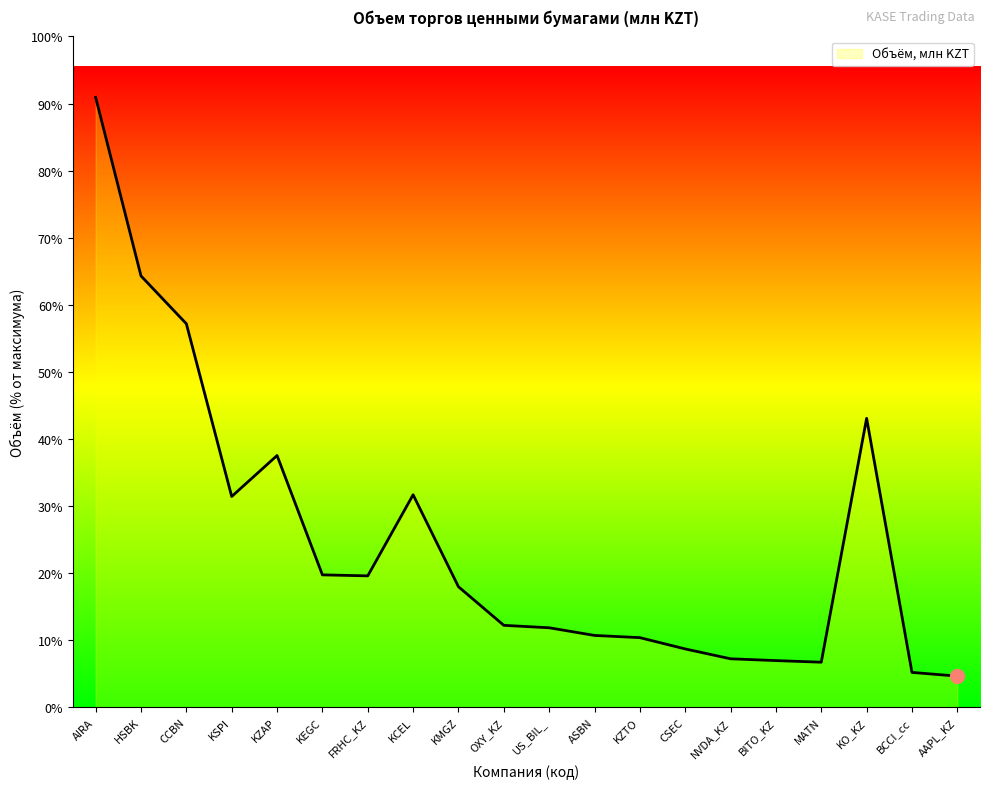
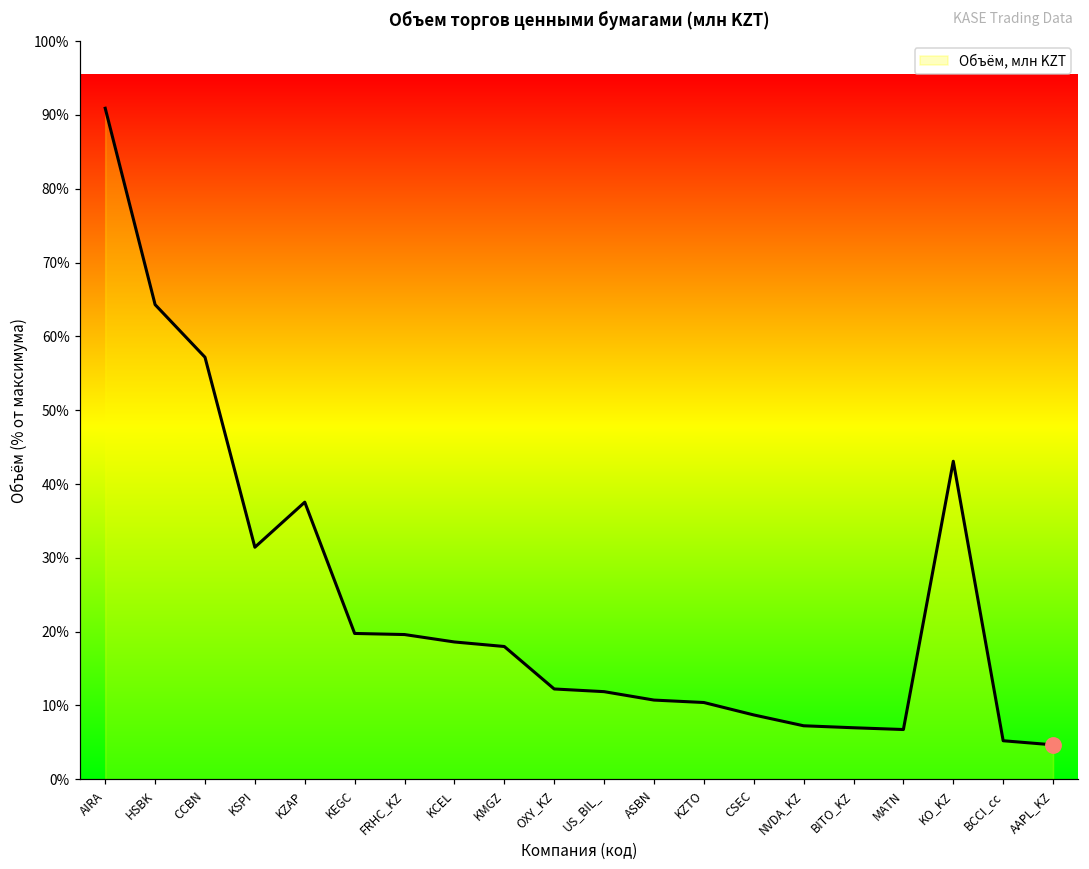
Объём, млн KZT, KCEL: 32% -> 19%
